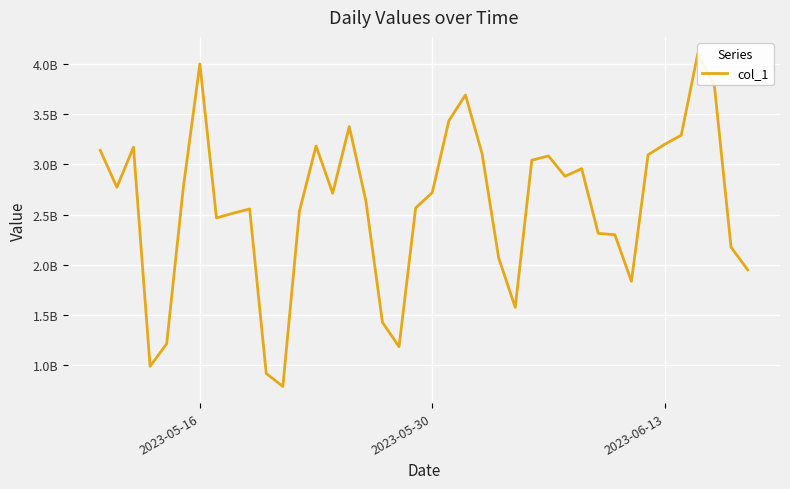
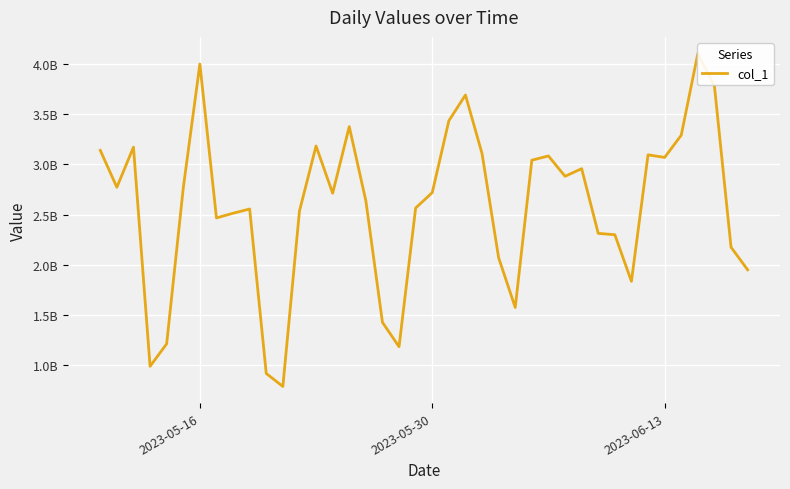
2023-06-13: 3200000000 -> 3070000000
